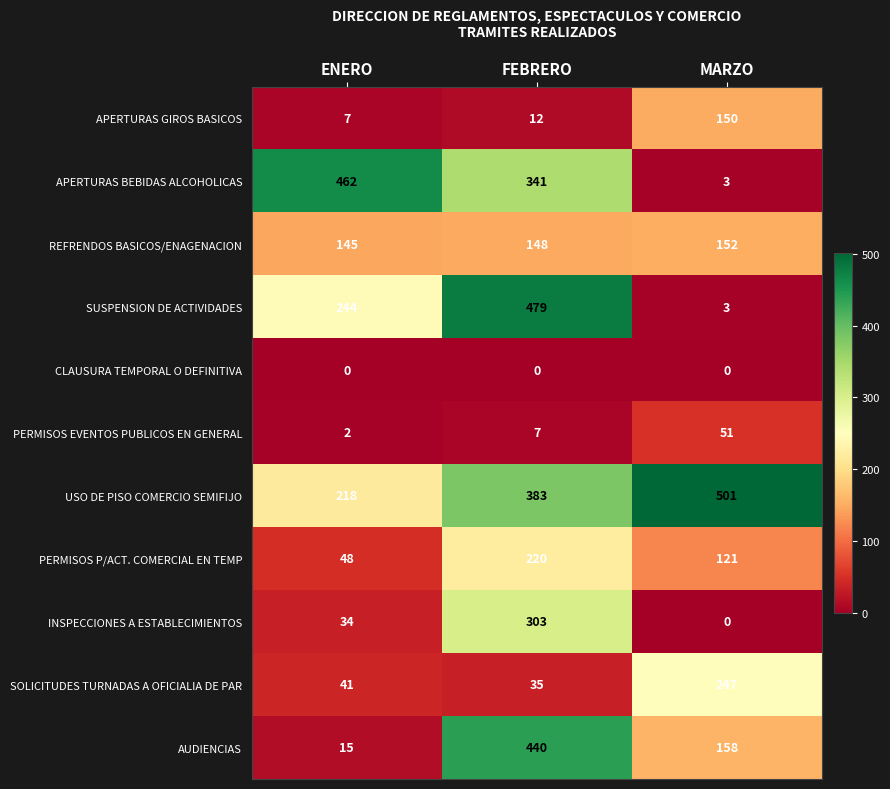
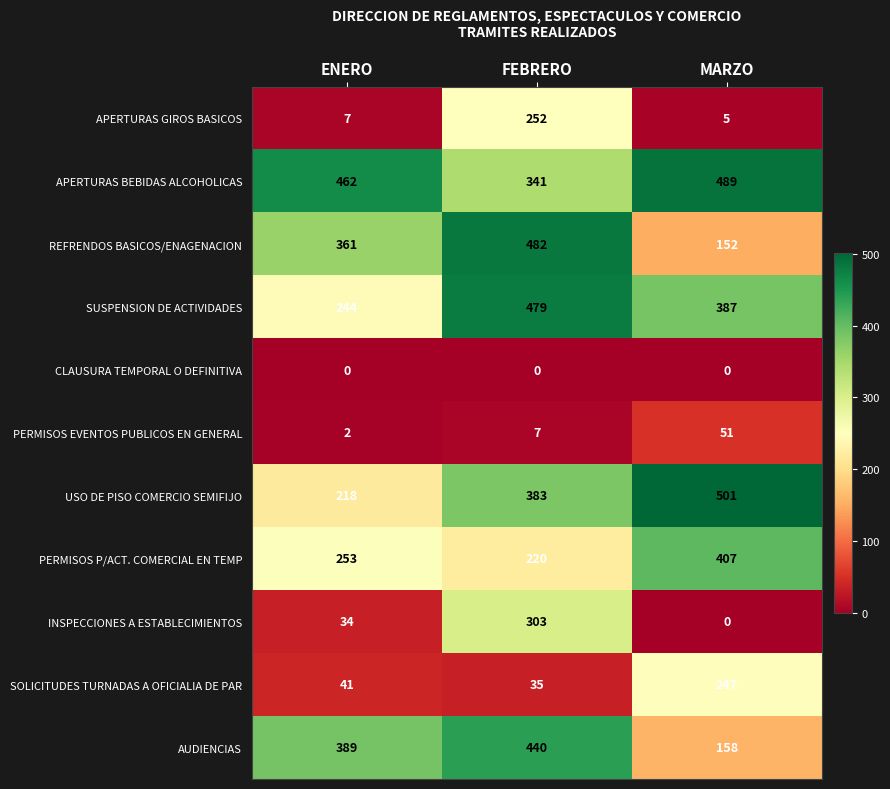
APERTURAS GIROS BASICOS, FEBRERO: 12 -> 252
APERTURAS GIROS BASICOS, MARZO: 150 -> 5
APERTURAS BEBIDAS ALCOHOLICAS, MARZO: 3 -> 489
REFRENDOS BASICOS/ENAGENACION, ENERO: 145 -> 361
REFRENDOS BASICOS/ENAGENACION, FEBRERO: 148 -> 482
SUSPENSION DE ACTIVIDADES, MARZO: 3 -> 387
PERMISOS P/ACT. COMERCIAL EN TEMP, ENERO: 48 -> 253
PERMISOS P/ACT. COMERCIAL EN TEMP, MARZO: 121 -> 407
AUDIENCIAS, ENERO: 15 -> 389
